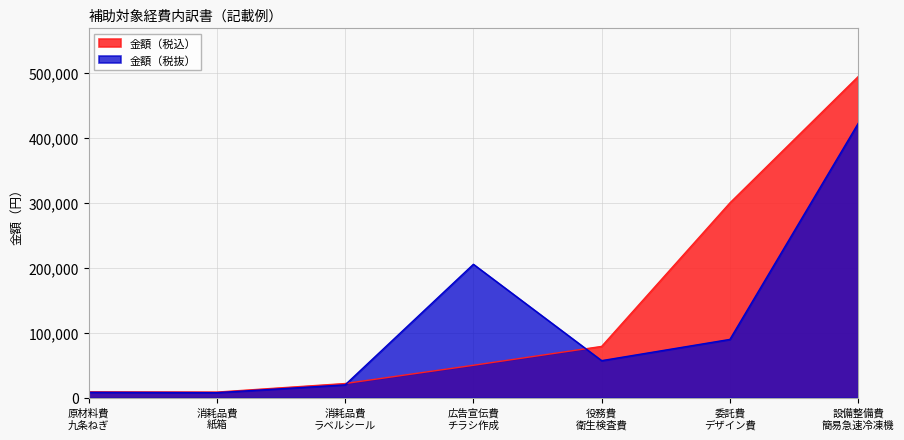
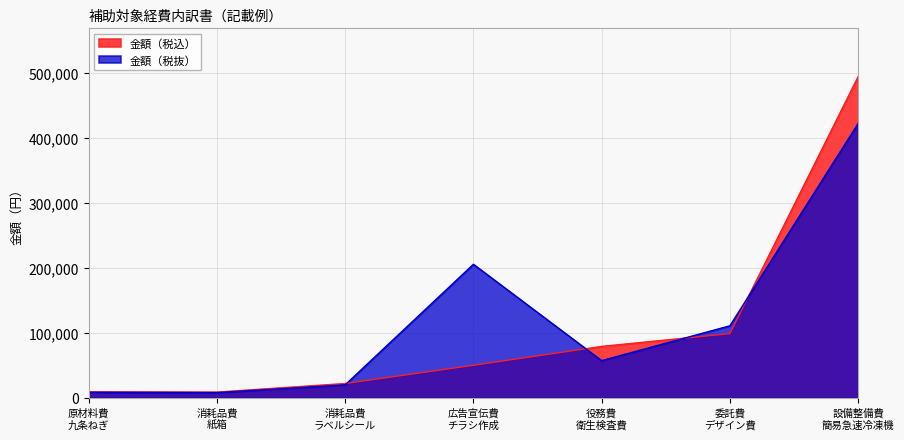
金額（税込）, 委託費 デザイン費: 300,000 -> 100,000
金額（税抜）, 委託費 デザイン費: 90,000 -> 110,000
